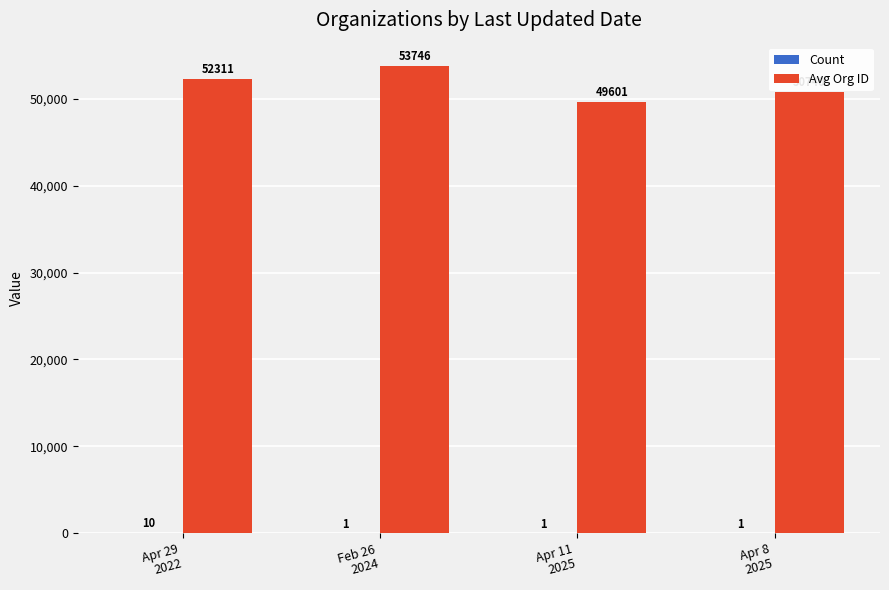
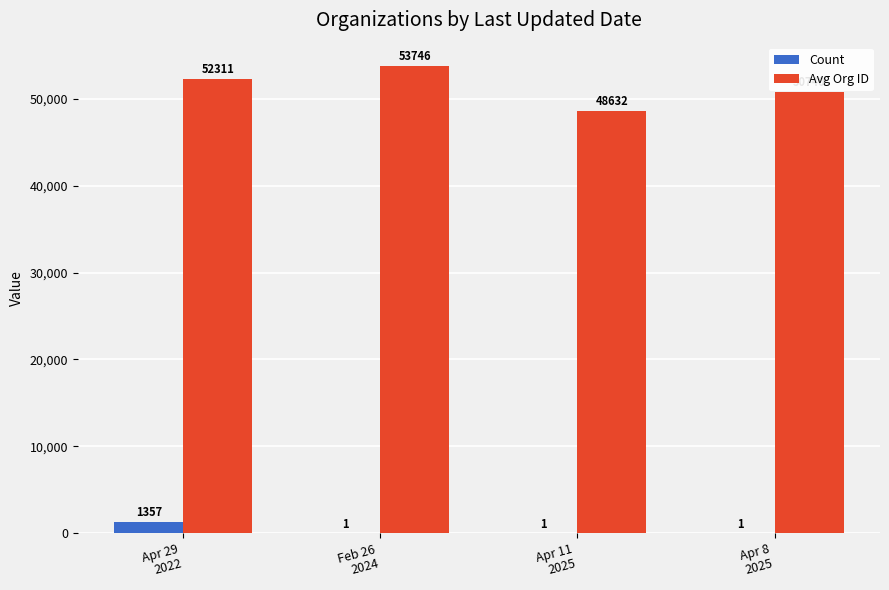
Count, Apr 29 2022: 10 -> 1357
Avg Org ID, Apr 11 2025: 49601 -> 48632
